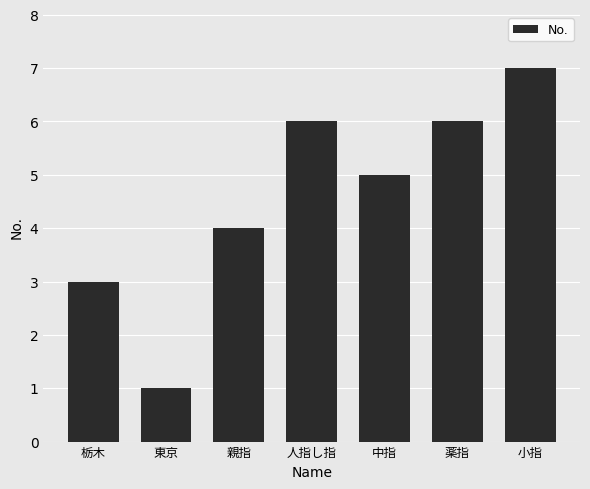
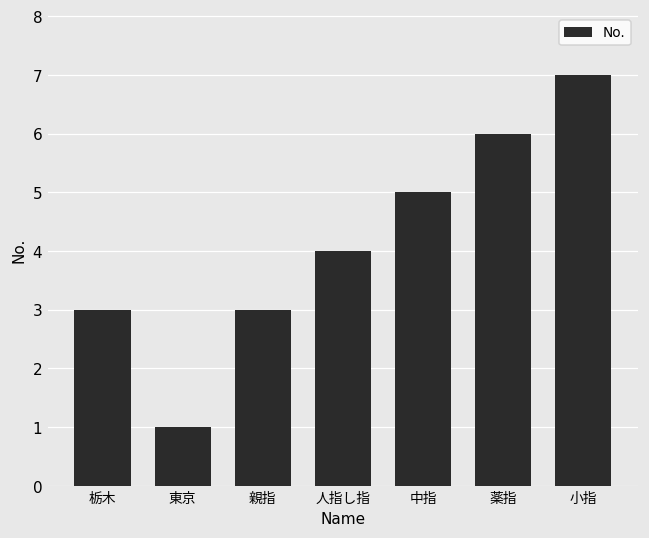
親指: 4 -> 3
人指し指: 6 -> 4
